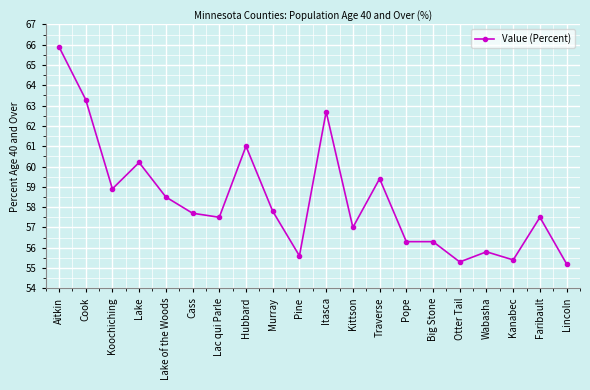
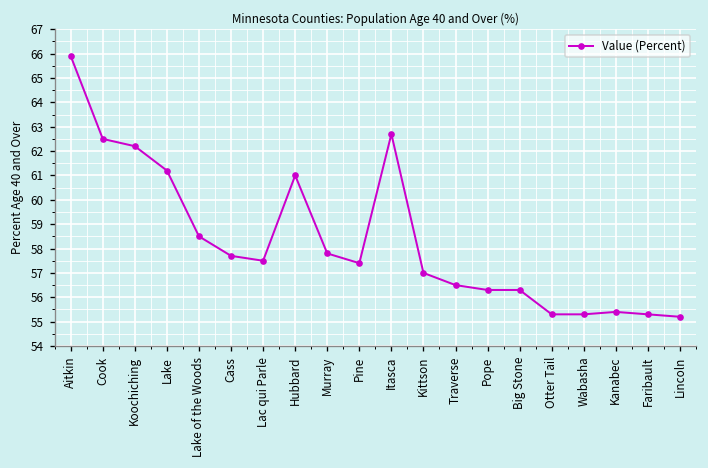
Cook: 63.3 -> 62.5
Koochiching: 58.9 -> 62.2
Lake: 60.2 -> 61.2
Pine: 55.6 -> 57.4
Traverse: 59.4 -> 56.5
Wabasha: 55.8 -> 55.3
Faribault: 57.5 -> 55.3
